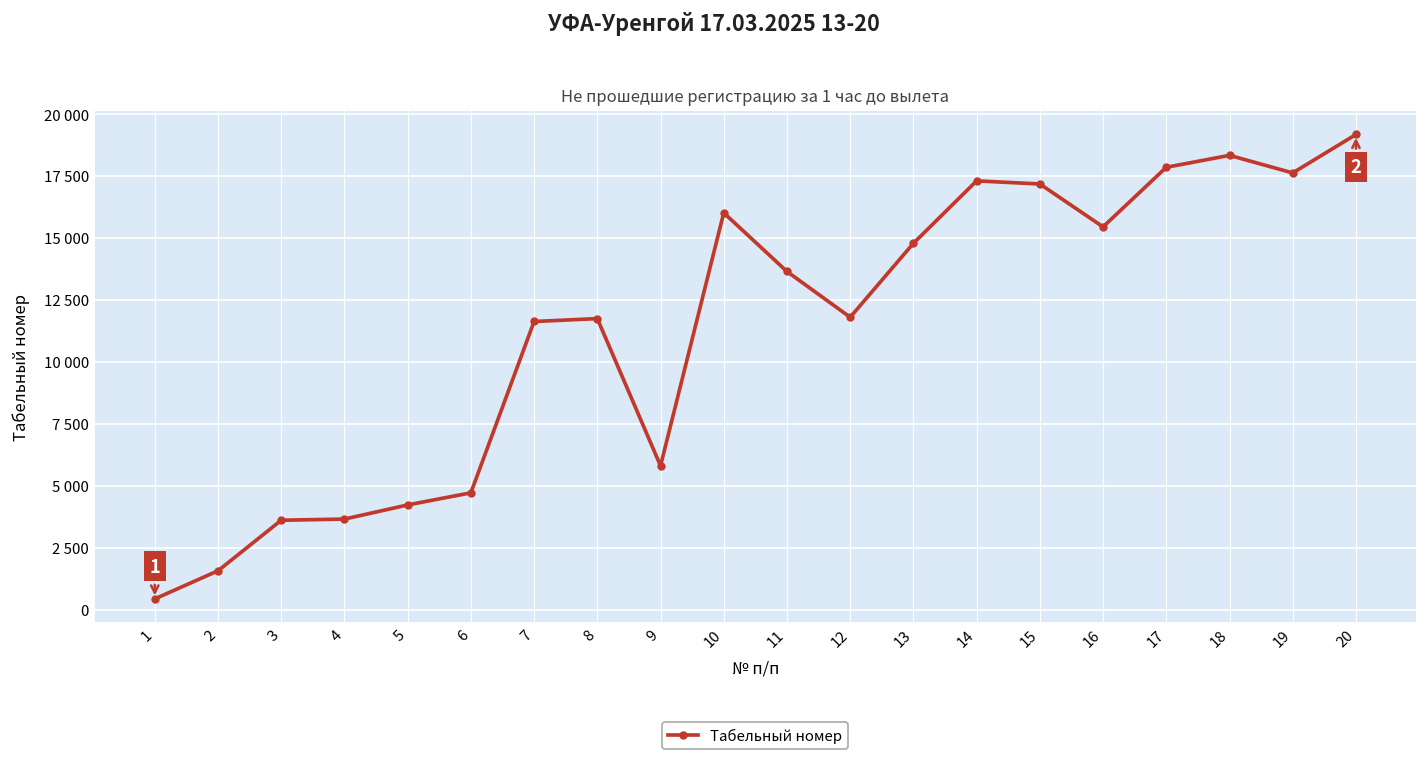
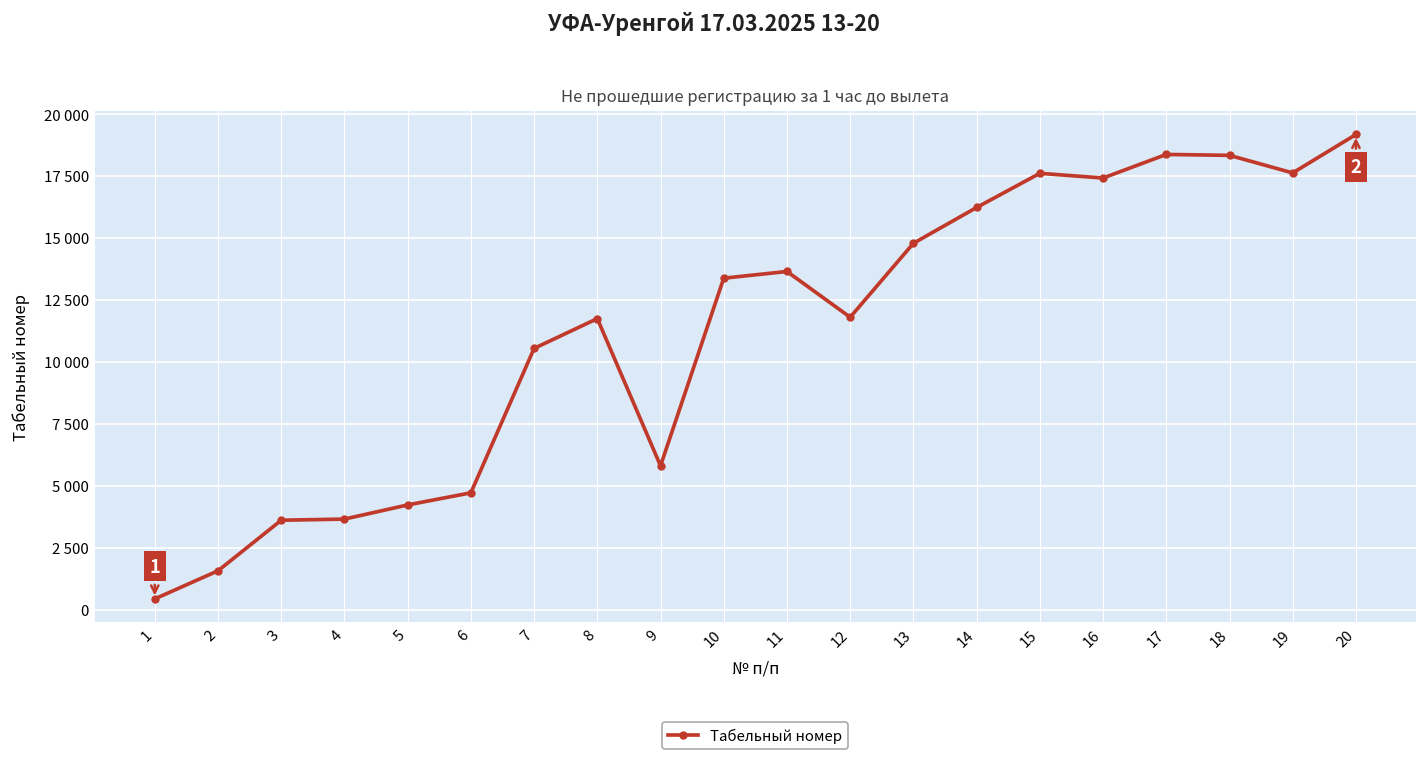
7: 11600 -> 10600
10: 16000 -> 13400
14: 17300 -> 16200
15: 17200 -> 17600
16: 15500 -> 17400
17: 17900 -> 18400
